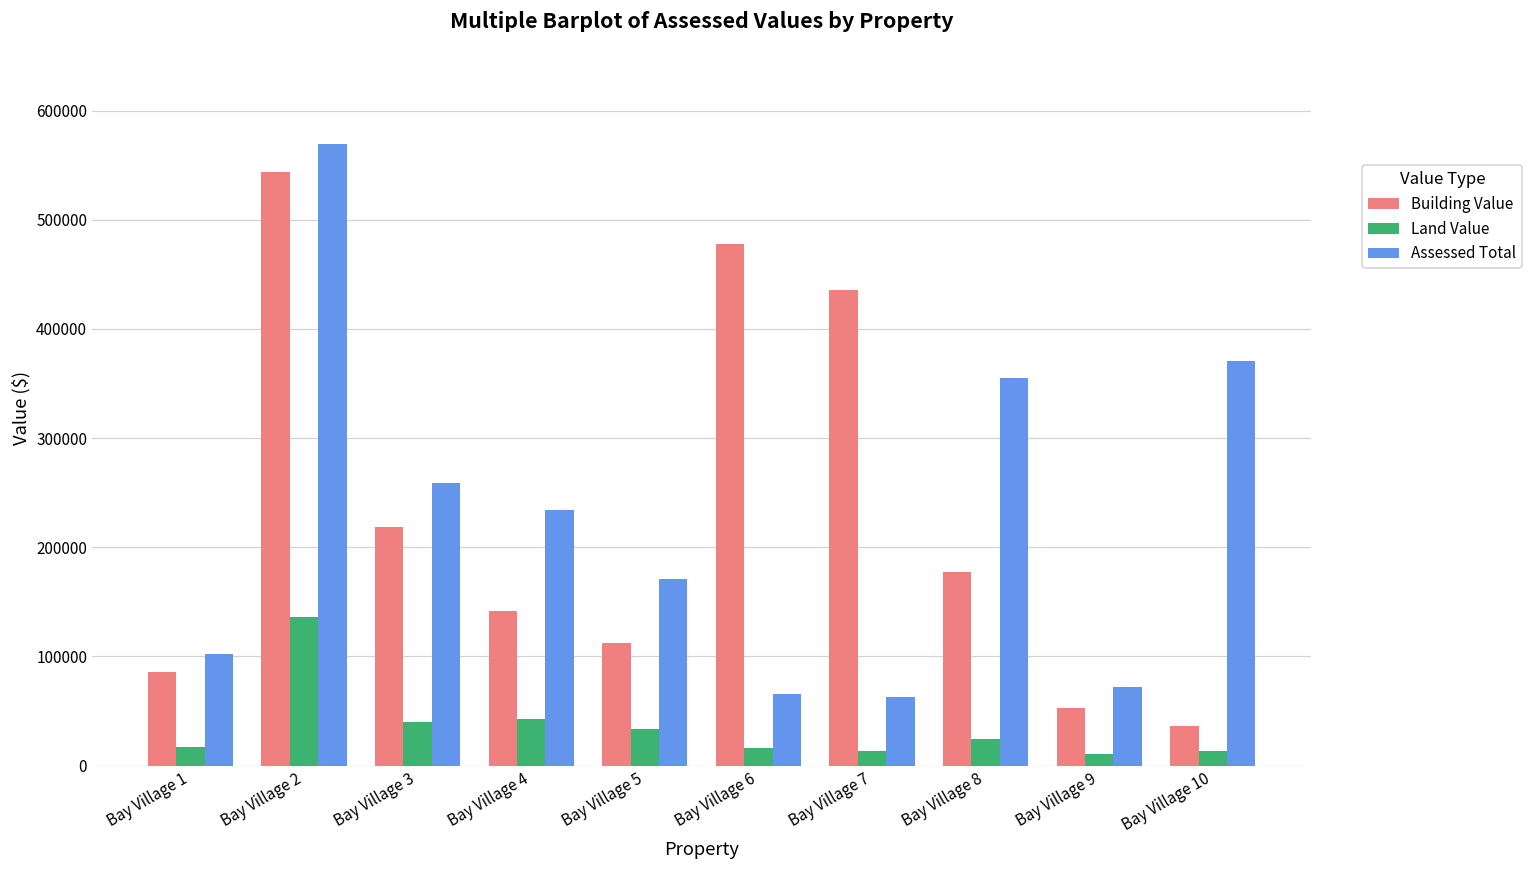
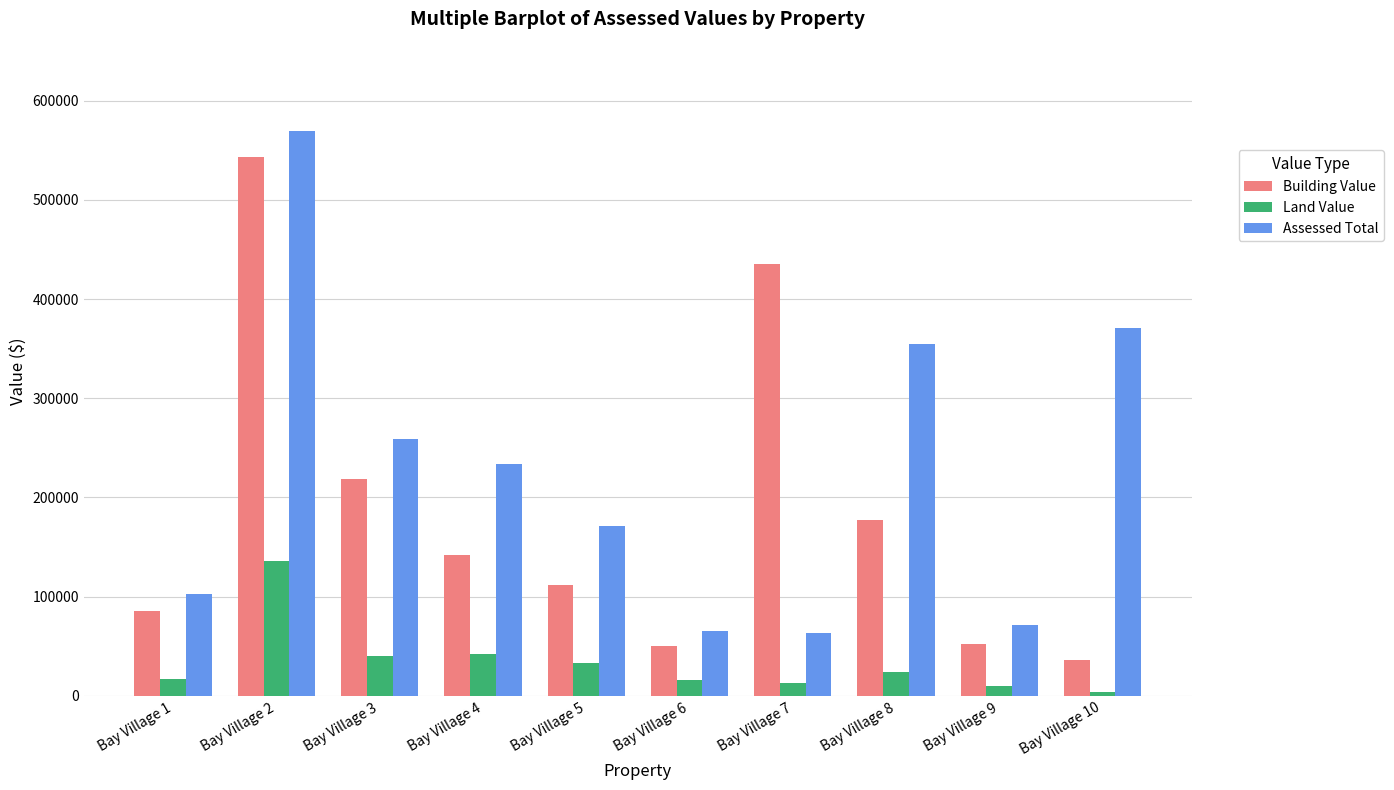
Building Value, Bay Village 6: 480000 -> 50000
Land Value, Bay Village 10: 10000 -> 0
